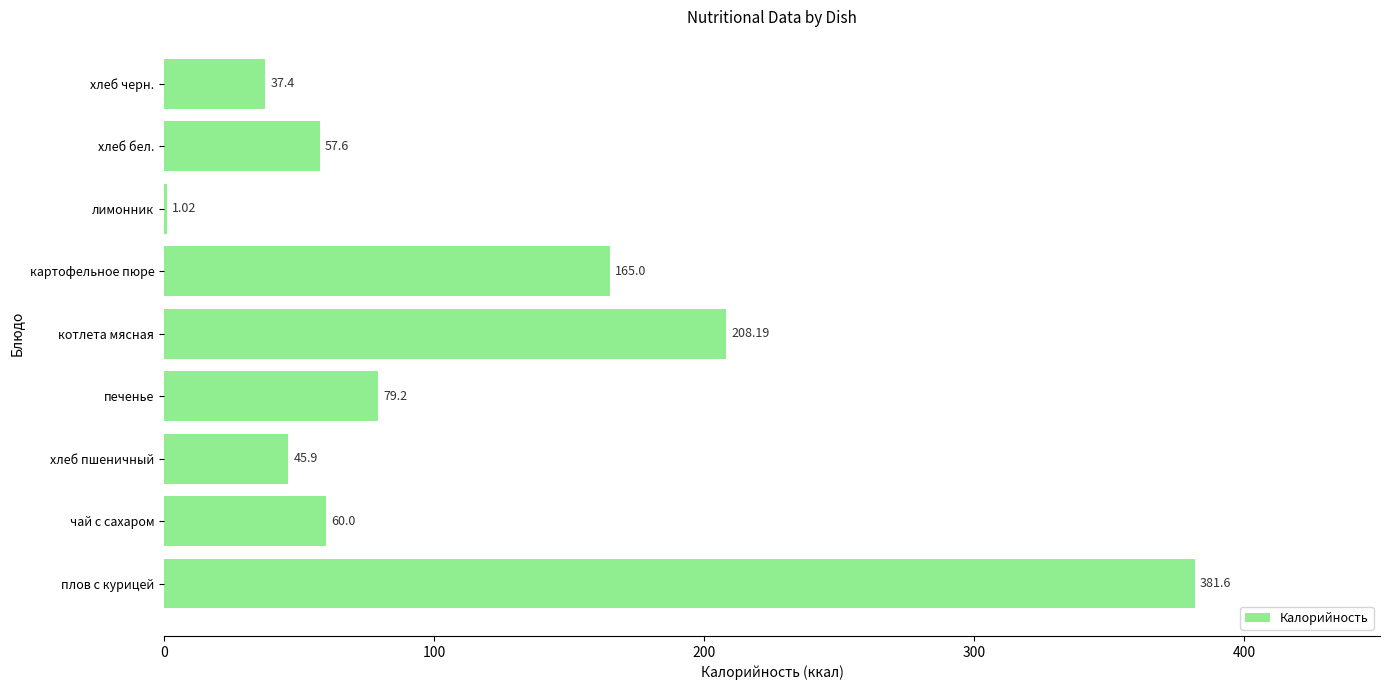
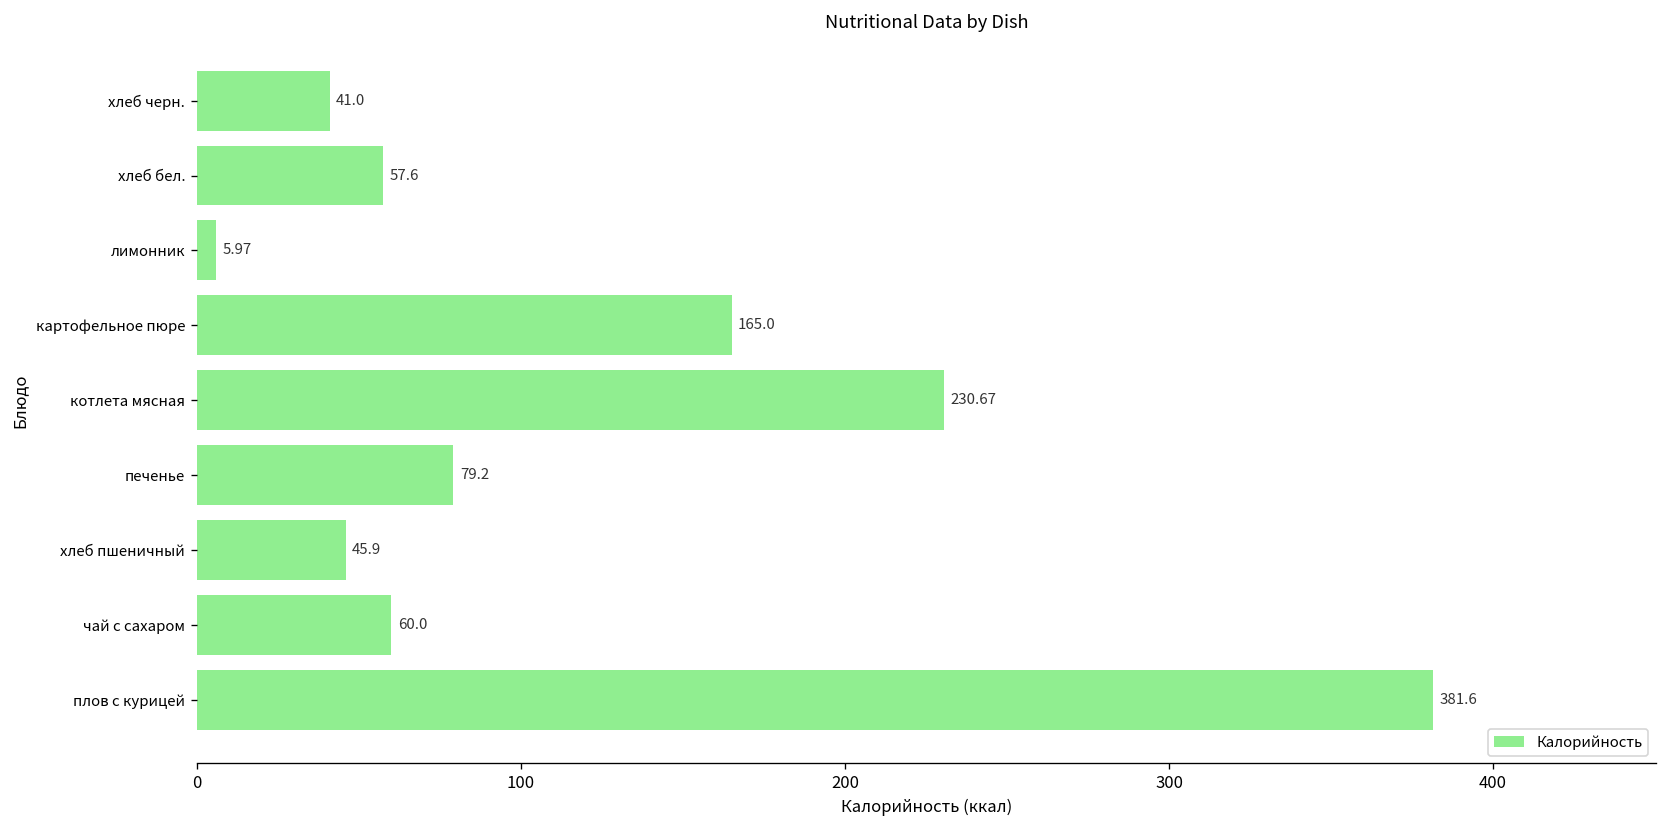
хлеб черн.: 37.4 -> 41.0
лимонник: 1.02 -> 5.97
котлета мясная: 208.19 -> 230.67
